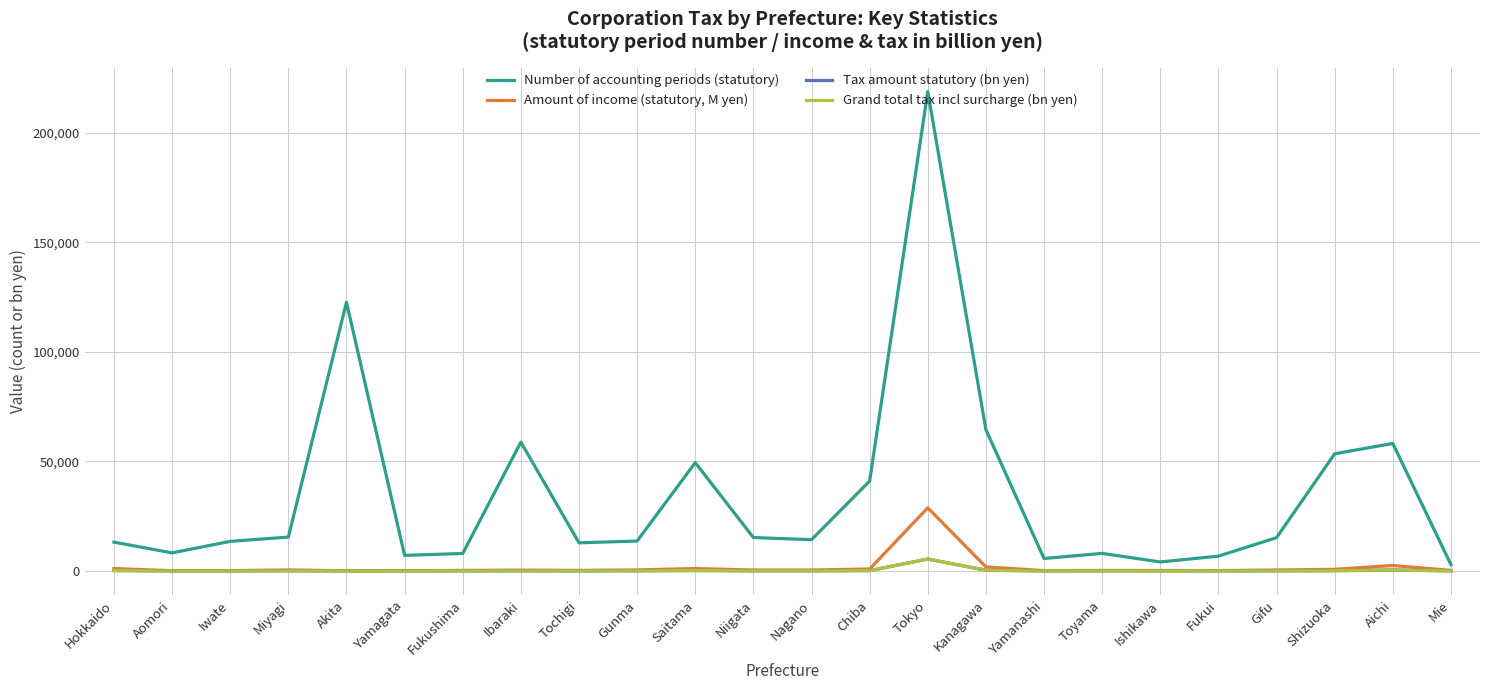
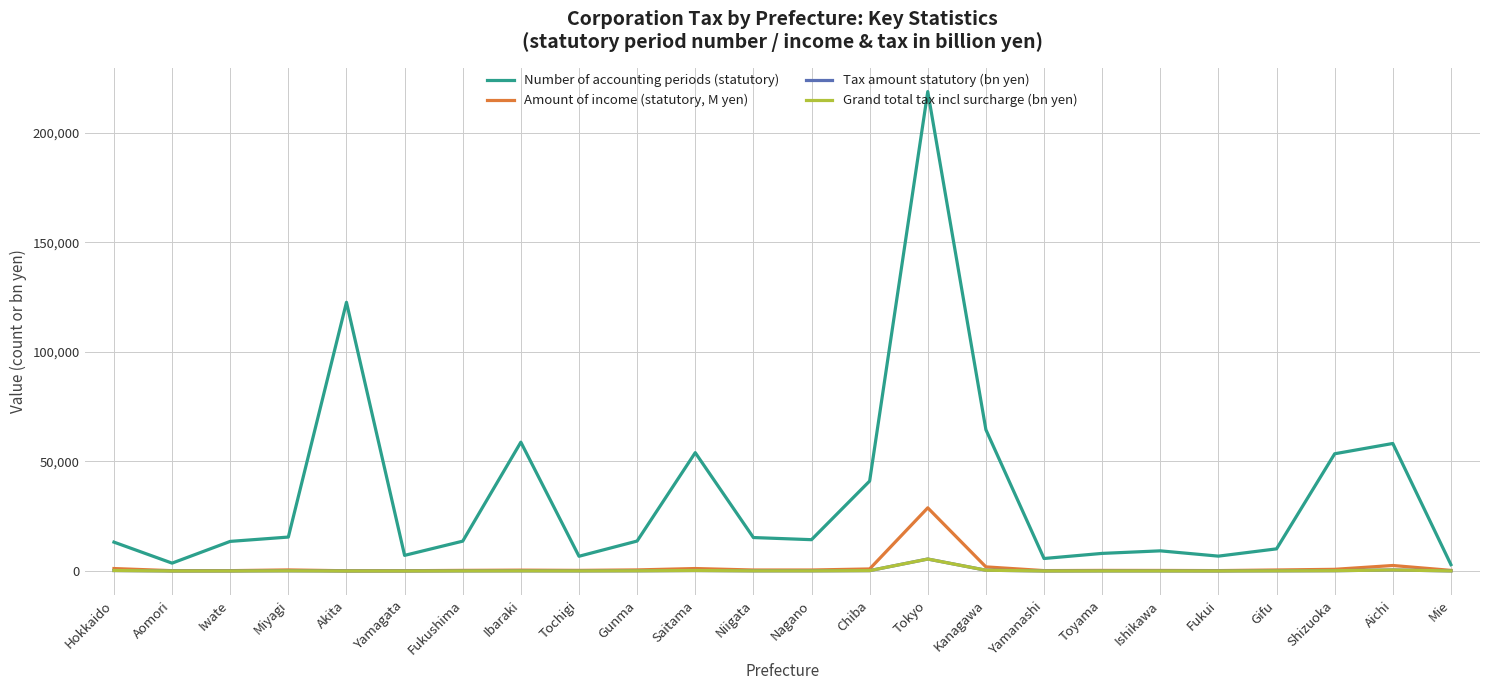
Number of accounting periods (statutory), Aomori: 8,000 -> 4,000
Number of accounting periods (statutory), Fukushima: 8,000 -> 14,000
Number of accounting periods (statutory), Tochigi: 13,000 -> 7,000
Number of accounting periods (statutory), Saitama: 49,000 -> 54,000
Number of accounting periods (statutory), Ishikawa: 4,000 -> 9,000
Number of accounting periods (statutory), Gifu: 15,000 -> 10,000
